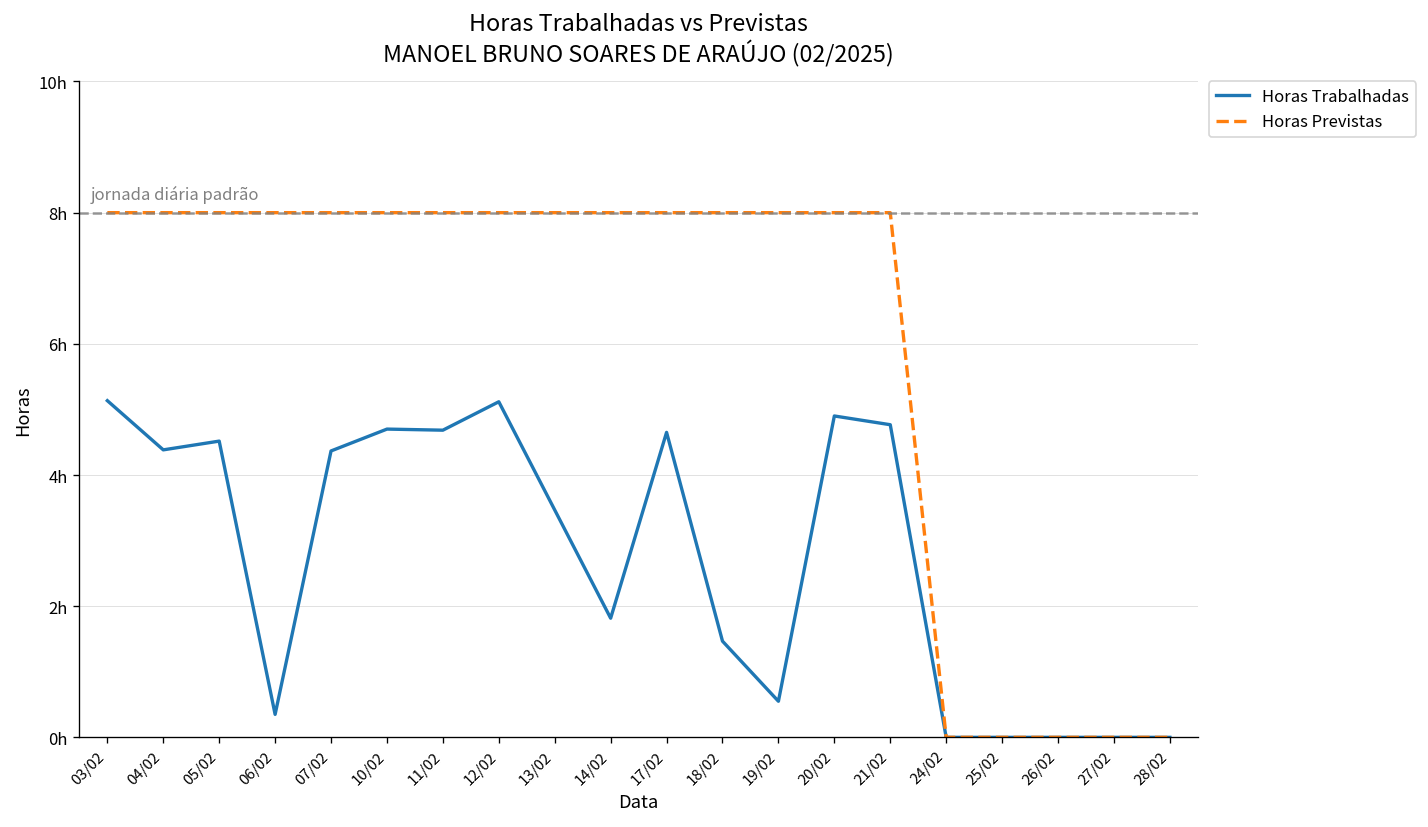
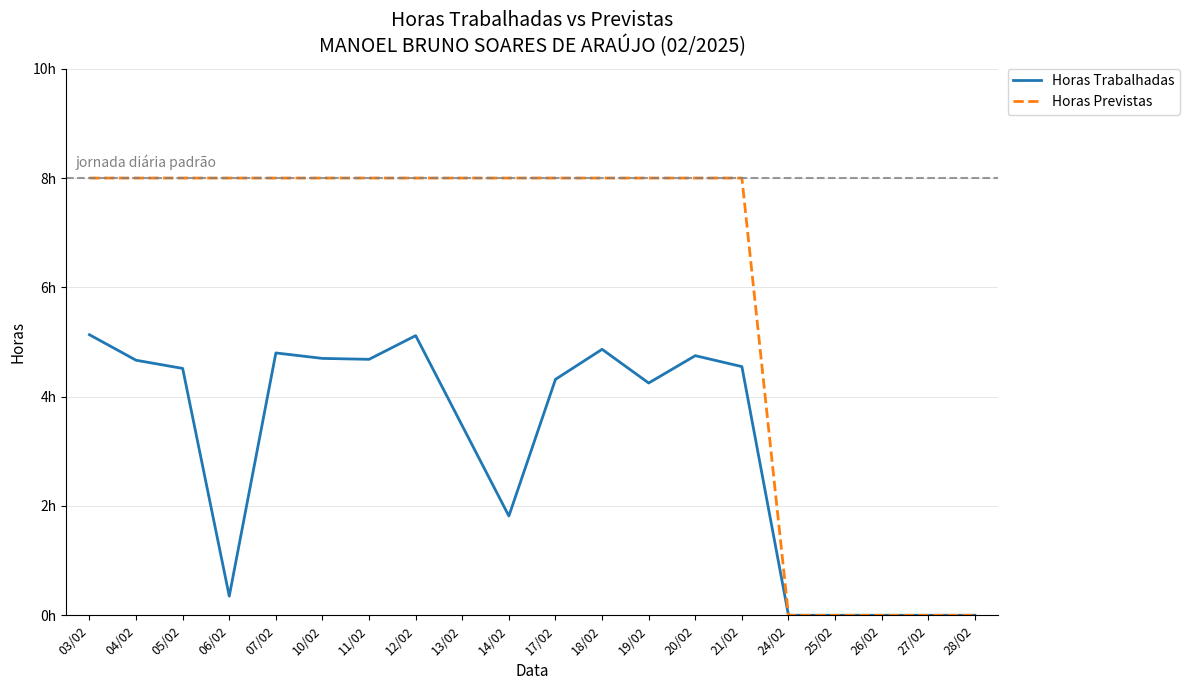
Horas Trabalhadas, 04/02: 4.4h -> 4.7h
Horas Trabalhadas, 07/02: 4.4h -> 4.8h
Horas Trabalhadas, 17/02: 4.7h -> 4.3h
Horas Trabalhadas, 18/02: 1.5h -> 4.9h
Horas Trabalhadas, 19/02: 0.6h -> 4.3h
Horas Trabalhadas, 20/02: 4.9h -> 4.8h
Horas Trabalhadas, 21/02: 4.8h -> 4.6h
